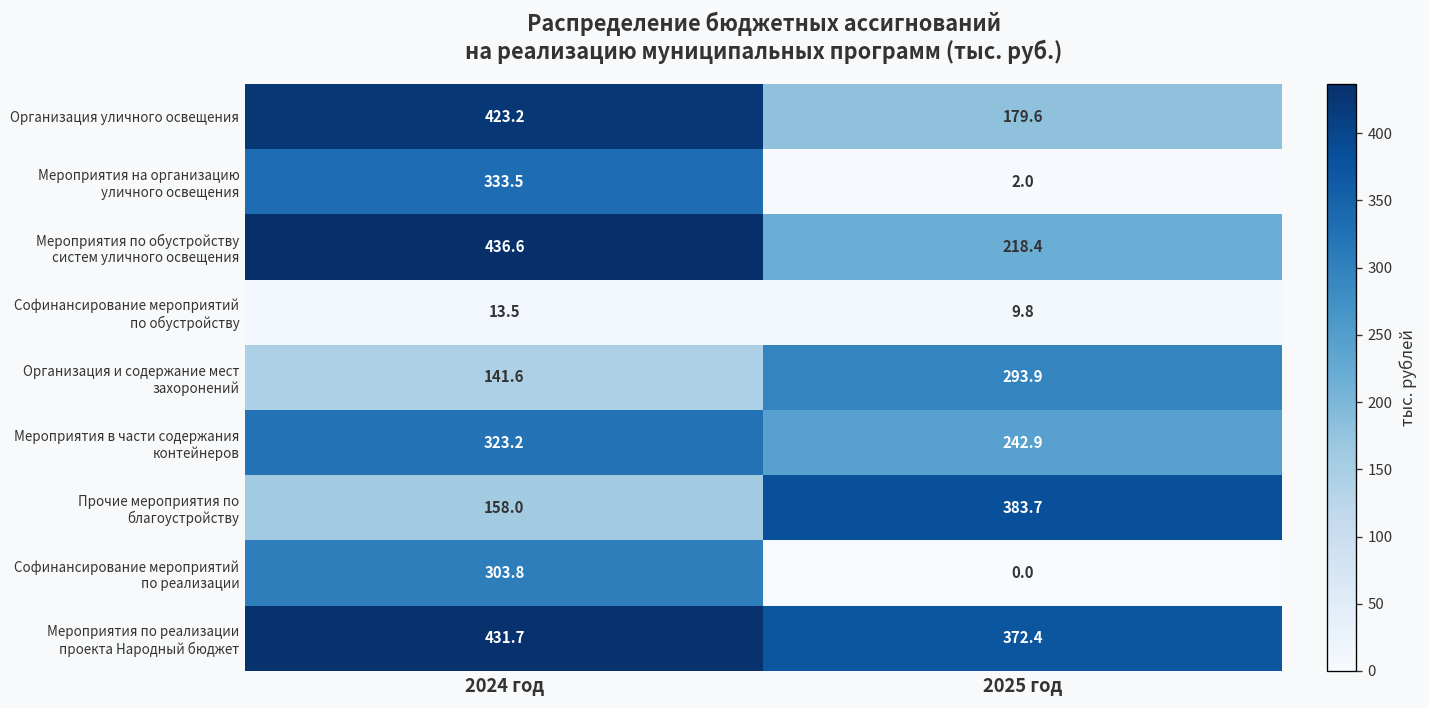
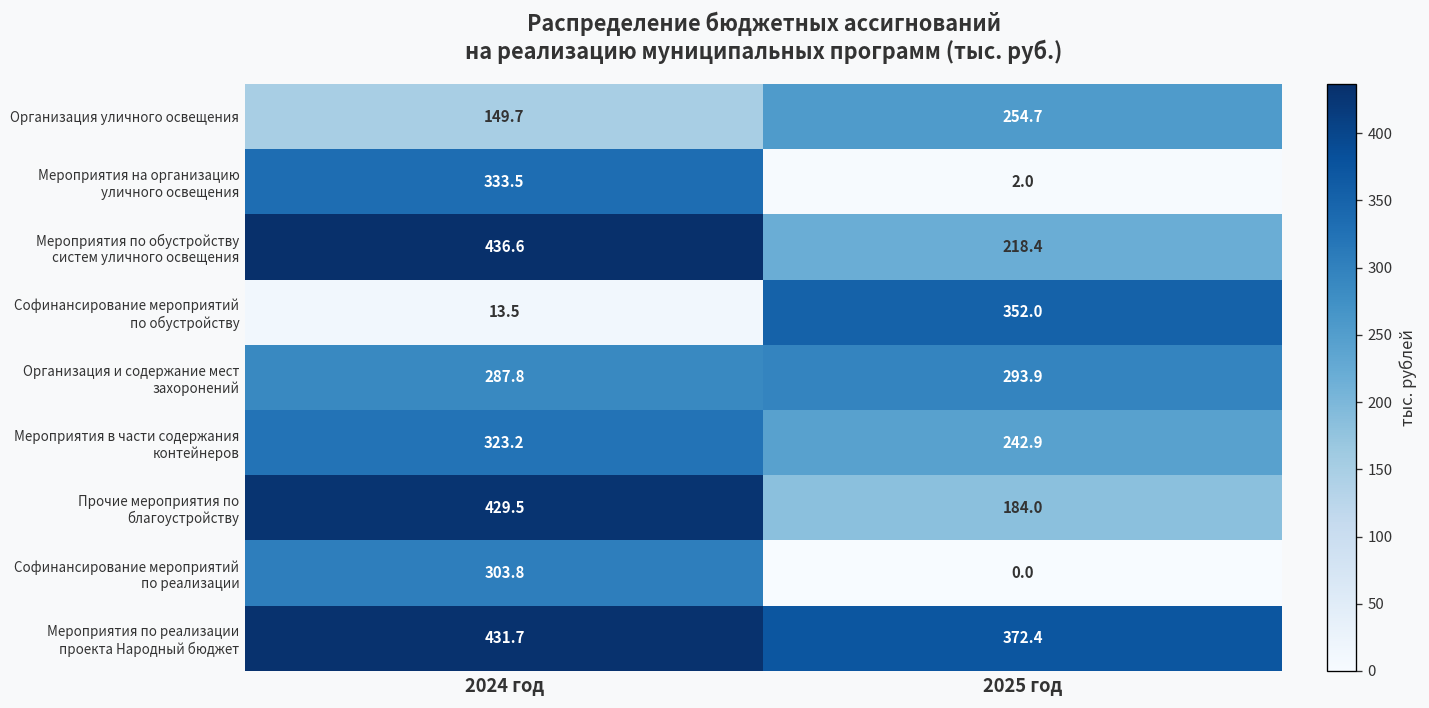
Организация уличного освещения, 2024 год: 423.2 -> 149.7
Организация уличного освещения, 2025 год: 179.6 -> 254.7
Софинансирование мероприятий по обустройству, 2025 год: 9.8 -> 352.0
Организация и содержание мест захоронений, 2024 год: 141.6 -> 287.8
Прочие мероприятия по благоустройству, 2024 год: 158.0 -> 429.5
Прочие мероприятия по благоустройству, 2025 год: 383.7 -> 184.0
